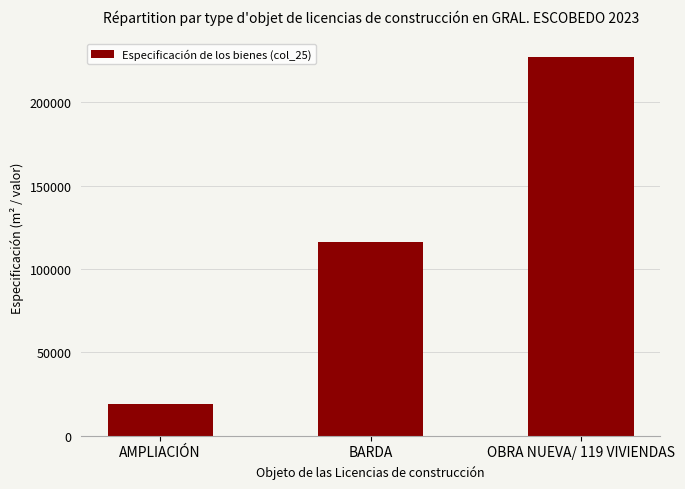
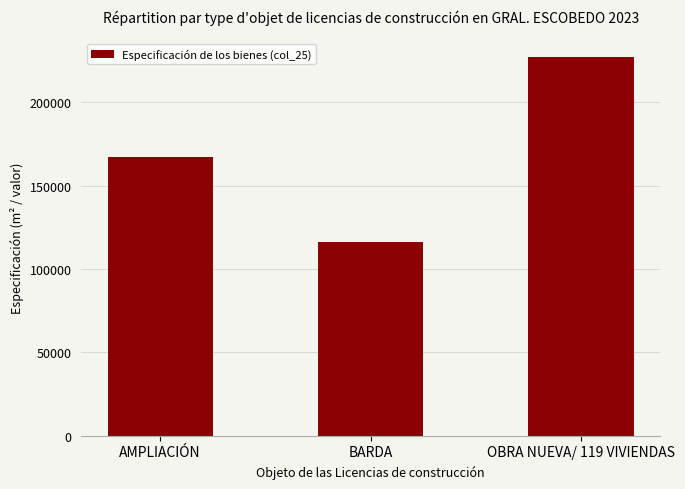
AMPLIACIÓN: 19000 -> 167000
